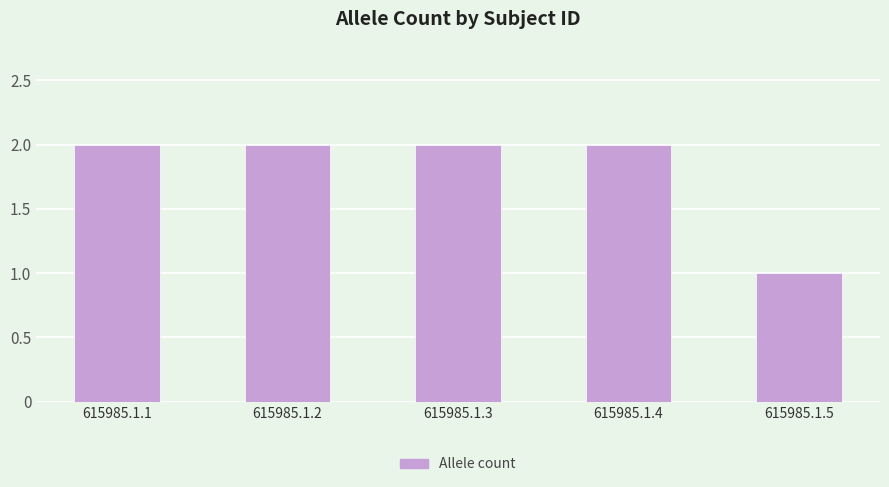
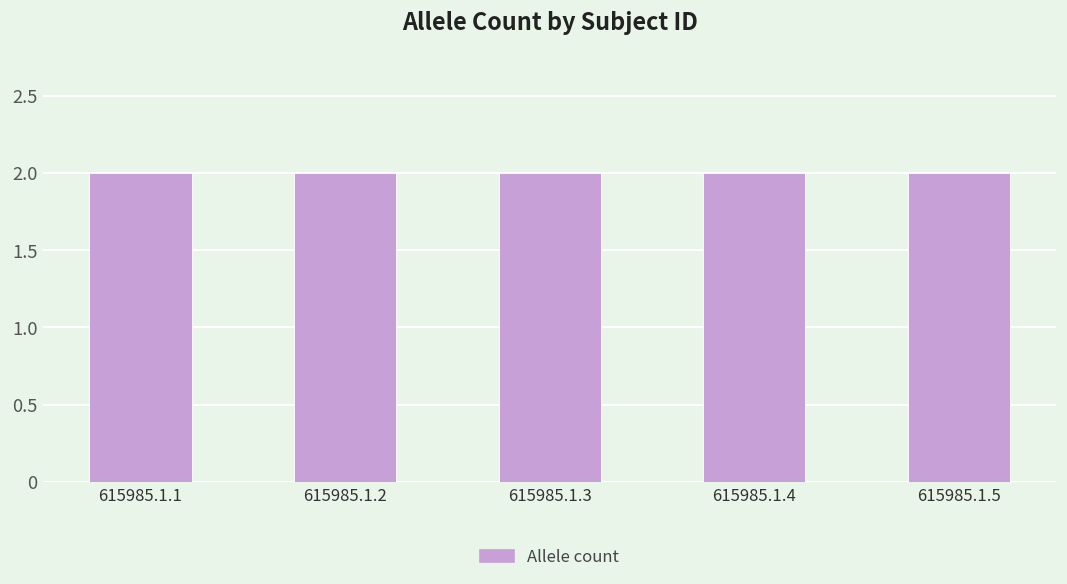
615985.1.5: 1 -> 2
